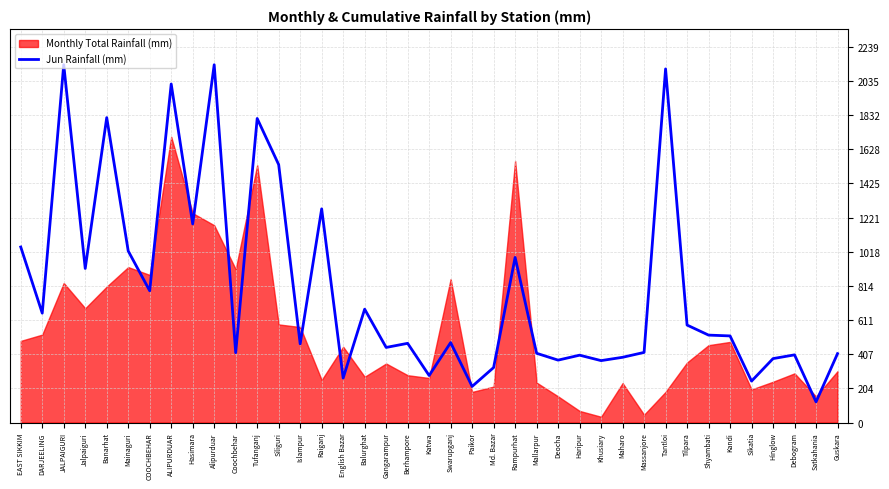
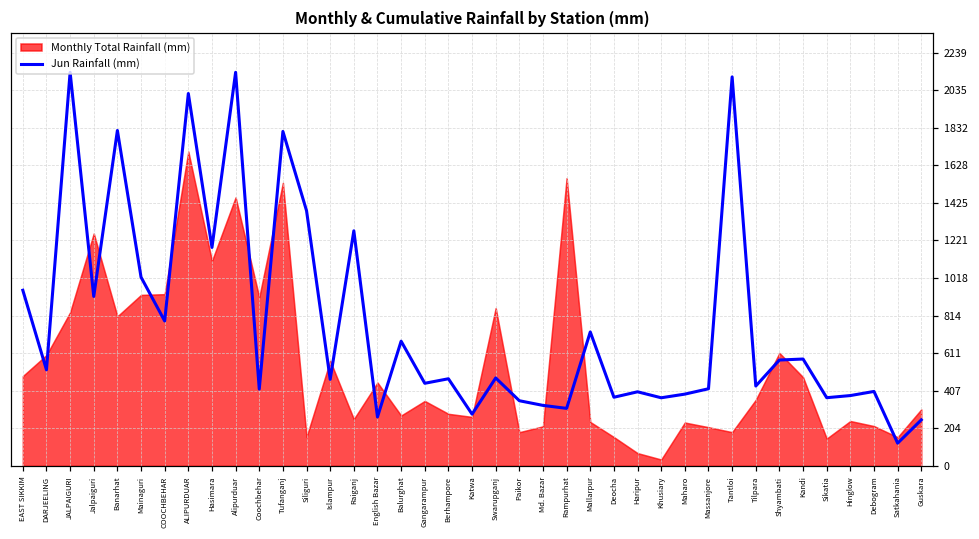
Jun Rainfall (mm), EAST SIKKIM: 1050 -> 950
Jun Rainfall (mm), DARJEELING: 650 -> 520
Monthly Total Rainfall (mm), DARJEELING: 520 -> 600
Monthly Total Rainfall (mm), Jalpaiguri: 680 -> 1260
Monthly Total Rainfall (mm), COOCHBEHAR: 880 -> 930
Monthly Total Rainfall (mm), Hasimara: 1250 -> 1110
Monthly Total Rainfall (mm), Alipurduar: 1180 -> 1450
Jun Rainfall (mm), Siliguri: 1540 -> 1380
Monthly Total Rainfall (mm), Siliguri: 580 -> 160
Jun Rainfall (mm), Paikor: 220 -> 350
Jun Rainfall (mm), Rampurhat: 980 -> 310
Jun Rainfall (mm), Mallarpur: 410 -> 730
Monthly Total Rainfall (mm), Massanjore: 50 -> 210
Jun Rainfall (mm), Tilpara: 580 -> 430
Jun Rainfall (mm), Shyambati: 520 -> 570
Monthly Total Rainfall (mm), Shyambati: 460 -> 610
Jun Rainfall (mm), Kandi: 520 -> 580
Jun Rainfall (mm), Sikatia: 250 -> 370
Monthly Total Rainfall (mm), Sikatia: 200 -> 150
Monthly Total Rainfall (mm), Debogram: 290 -> 220
Jun Rainfall (mm), Guskara: 410 -> 250
